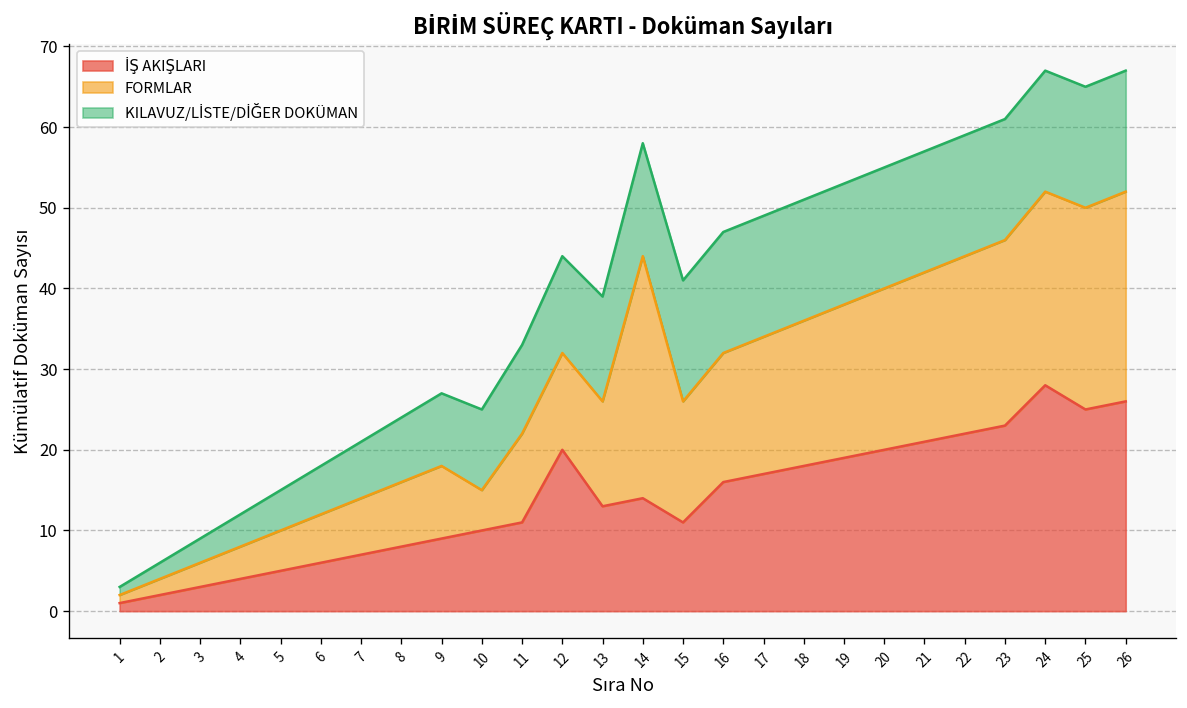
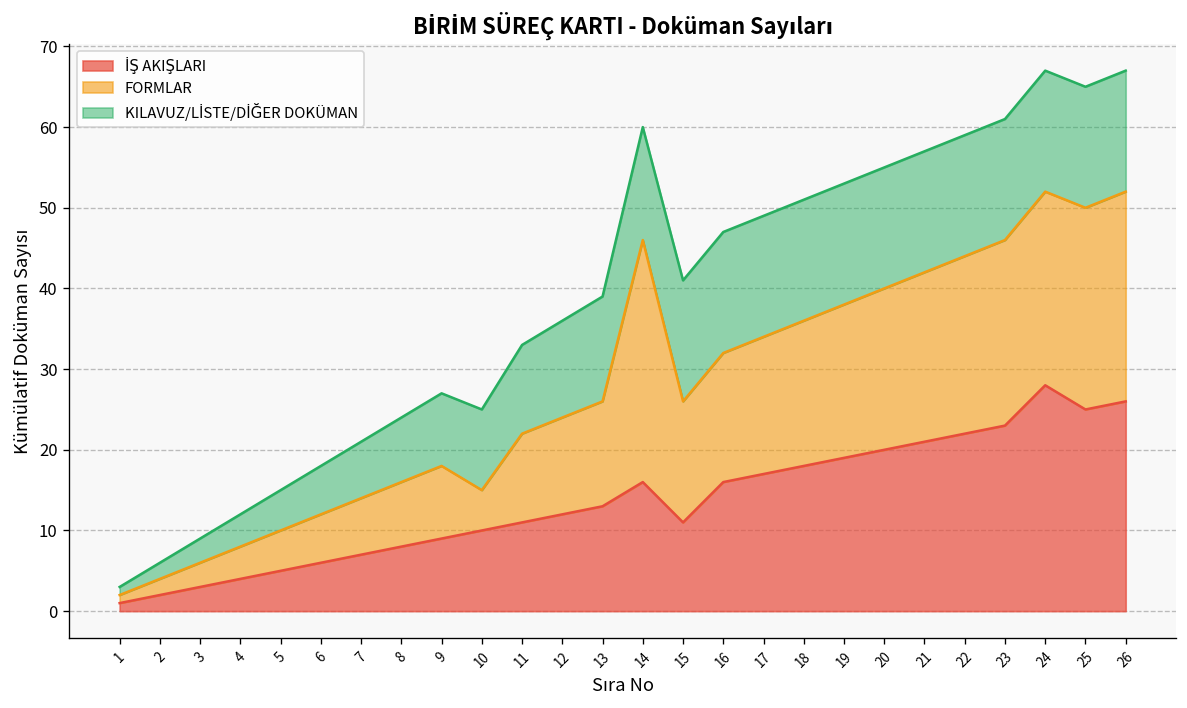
İŞ AKIŞLARI, 12: 20 -> 12
İŞ AKIŞLARI, 14: 14 -> 16
